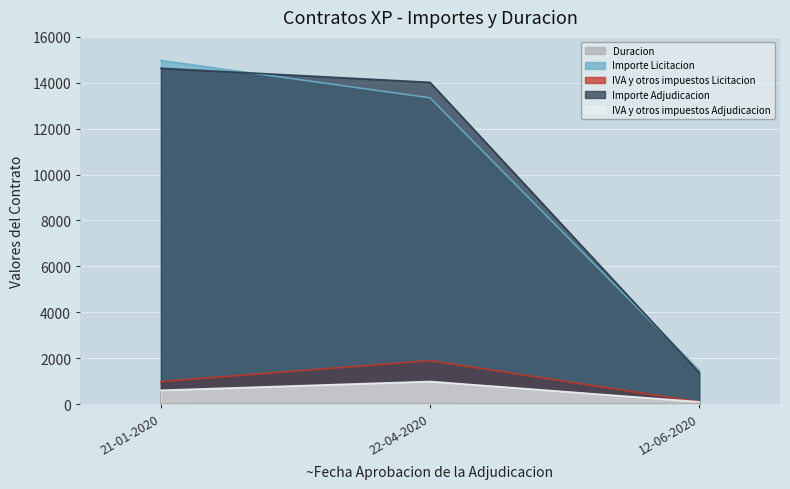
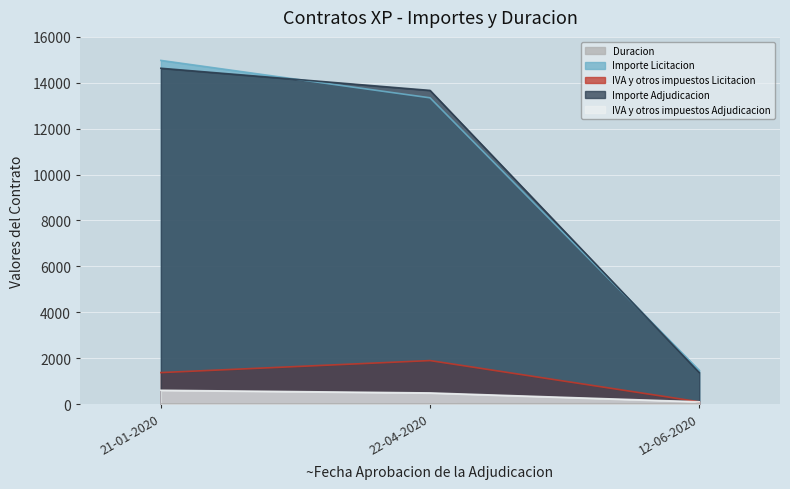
IVA y otros impuestos Licitacion, 21-01-2020: 1000 -> 1400
Importe Adjudicacion, 22-04-2020: 14000 -> 13700
IVA y otros impuestos Adjudicacion, 22-04-2020: 1000 -> 500
